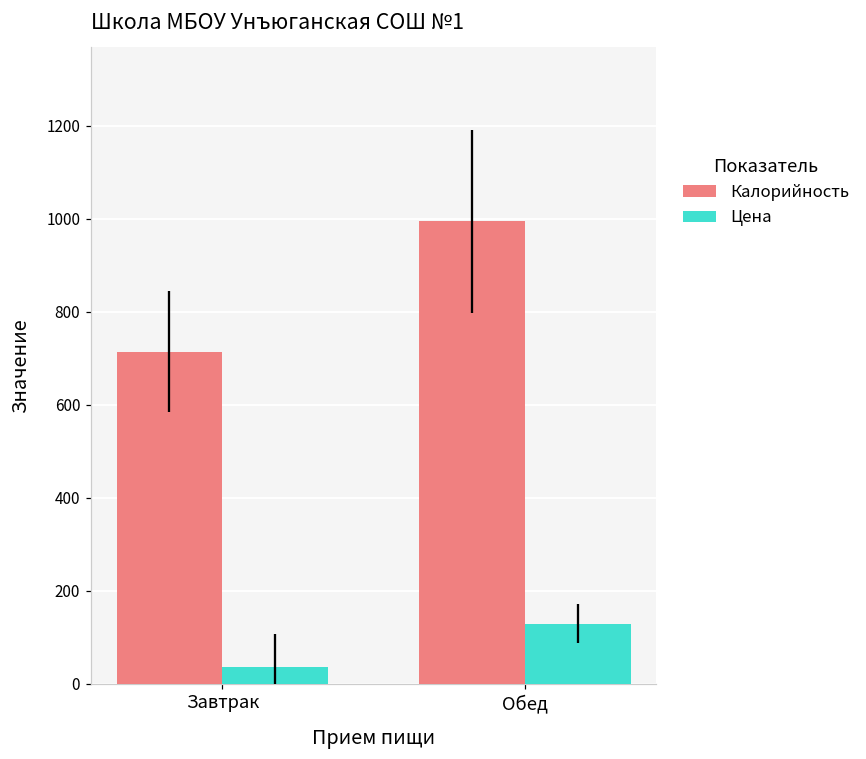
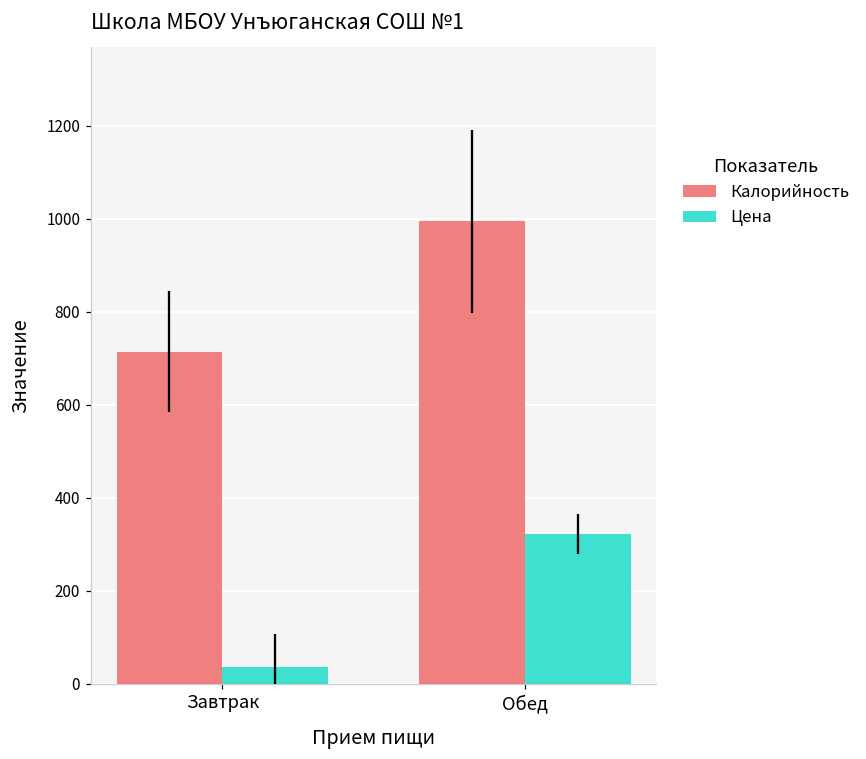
Цена, Обед: 130 -> 320
